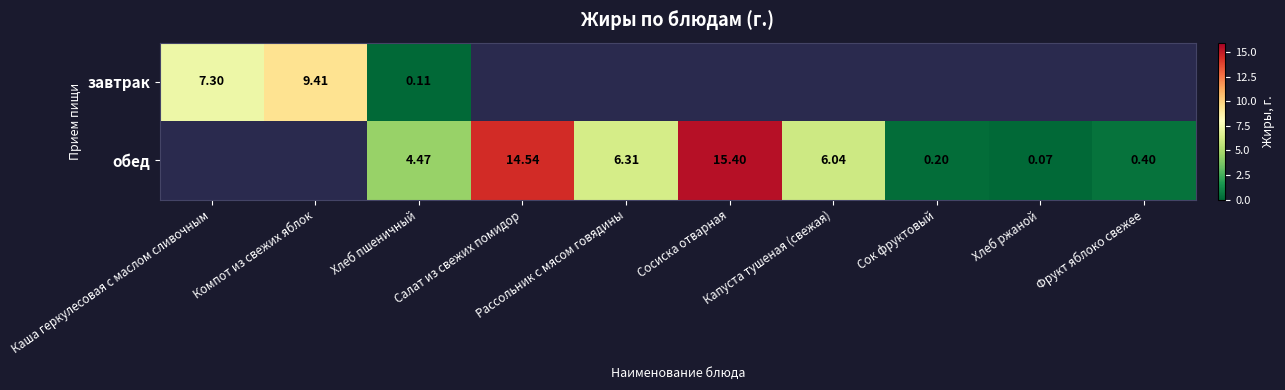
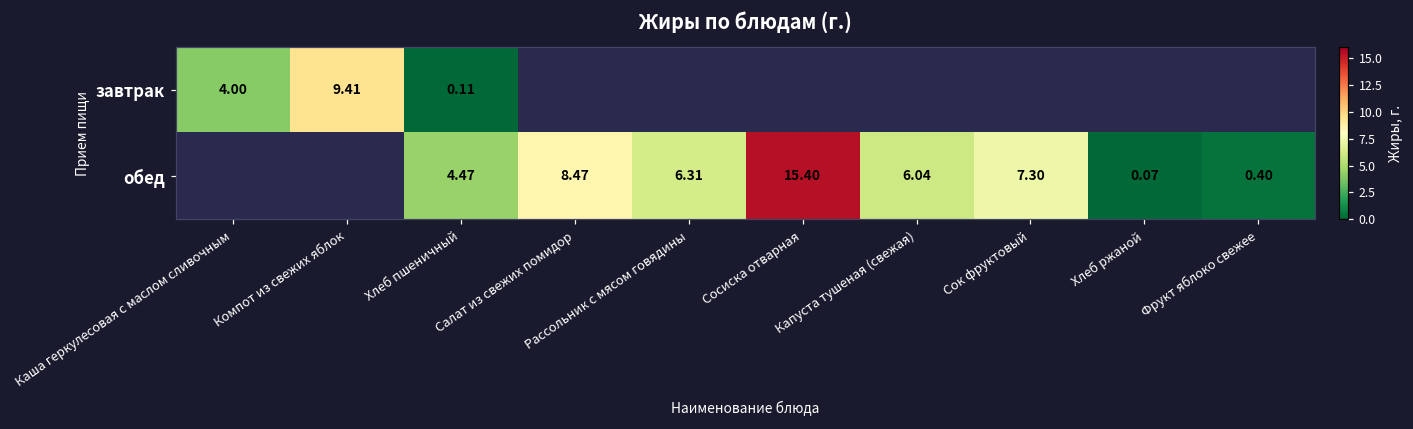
завтрак, Каша геркулесовая с маслом сливочным: 7.30 -> 4.00
обед, Салат из свежих помидор: 14.54 -> 8.47
обед, Сок фруктовый: 0.20 -> 7.30
